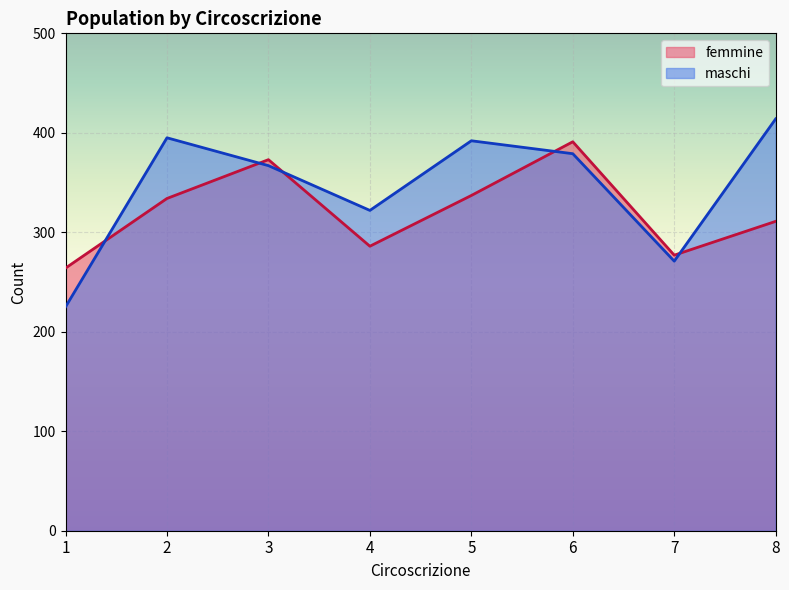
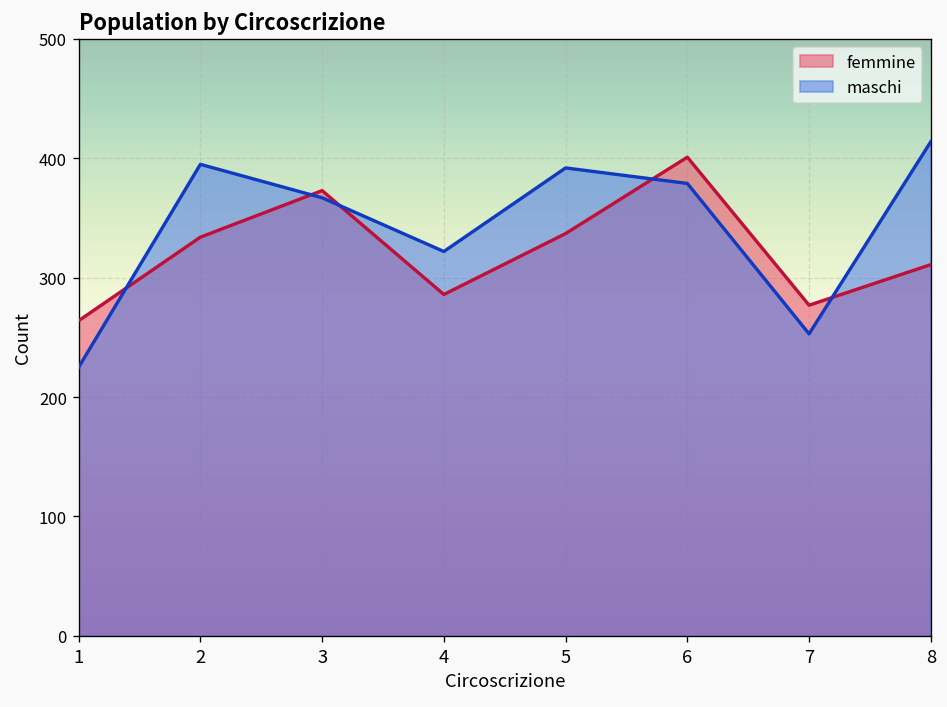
femmine, 6: 390 -> 400
maschi, 7: 270 -> 250
